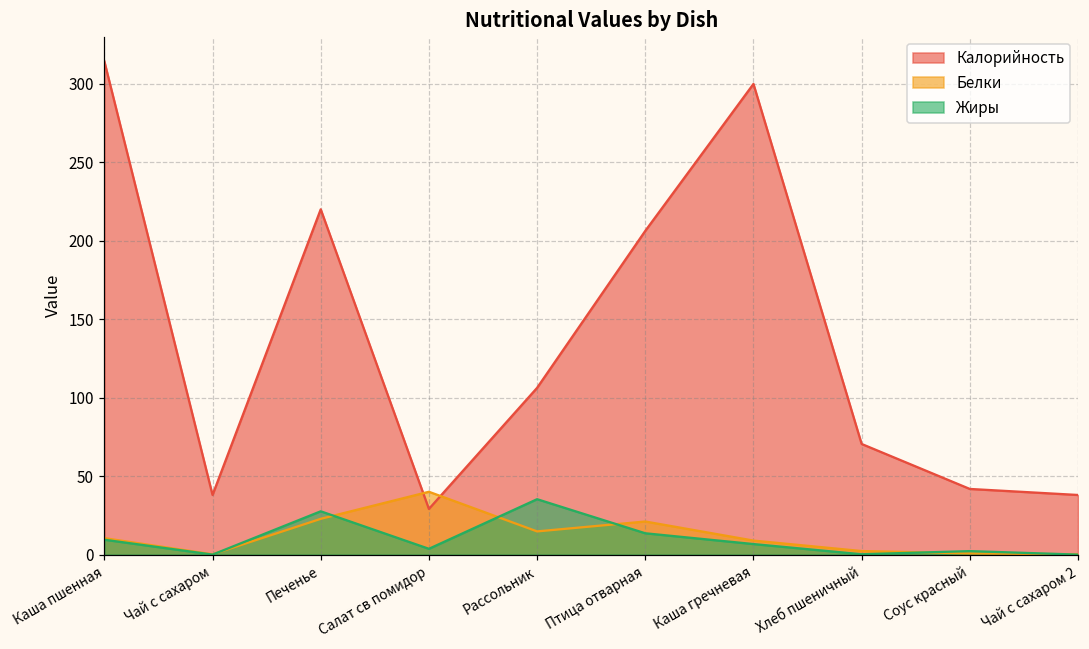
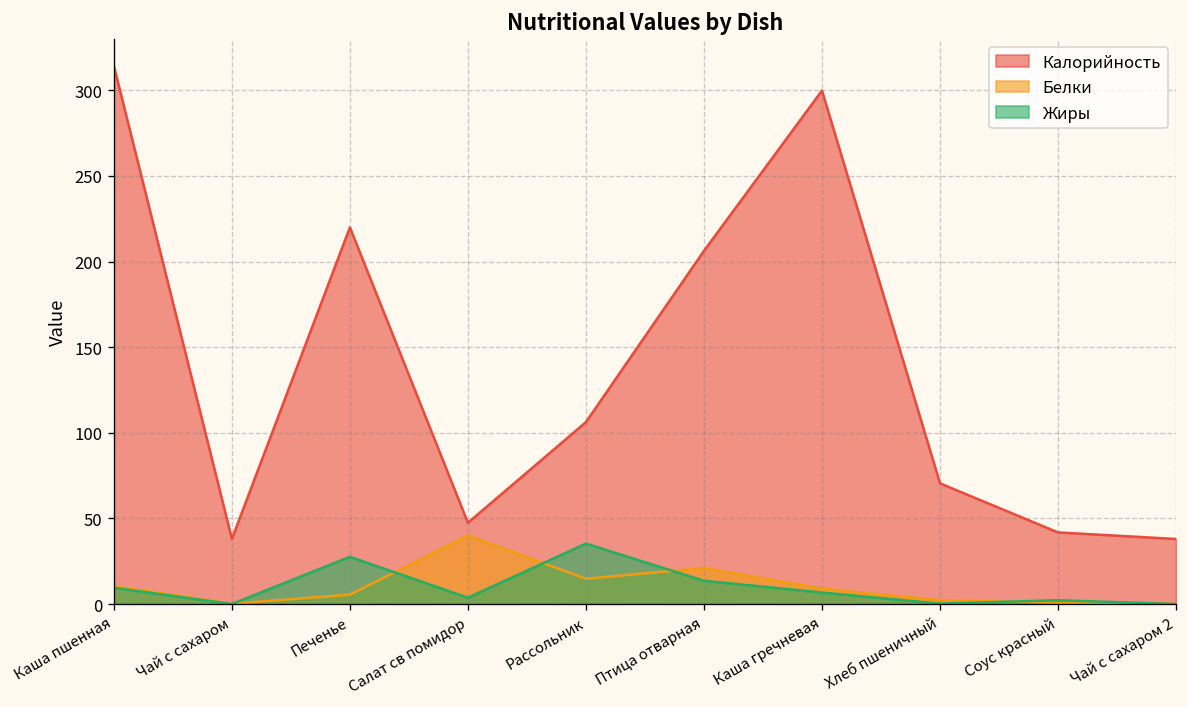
Белки, Печенье: 23 -> 6
Калорийность, Салат св помидор: 29 -> 47
